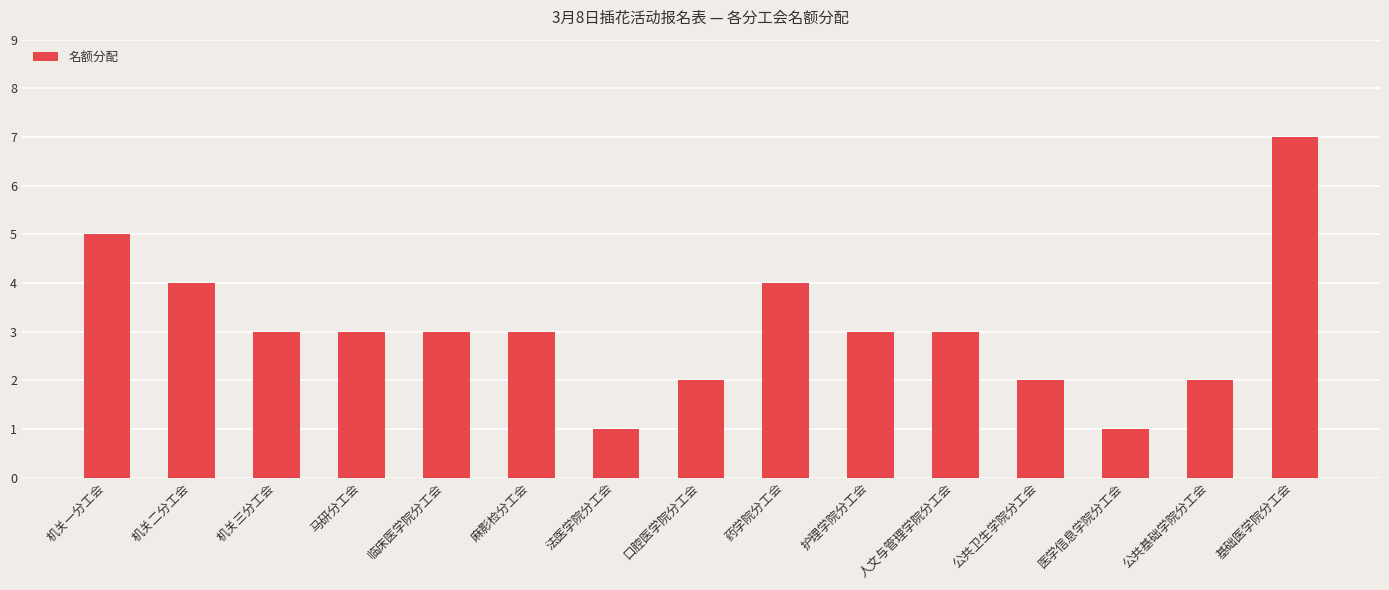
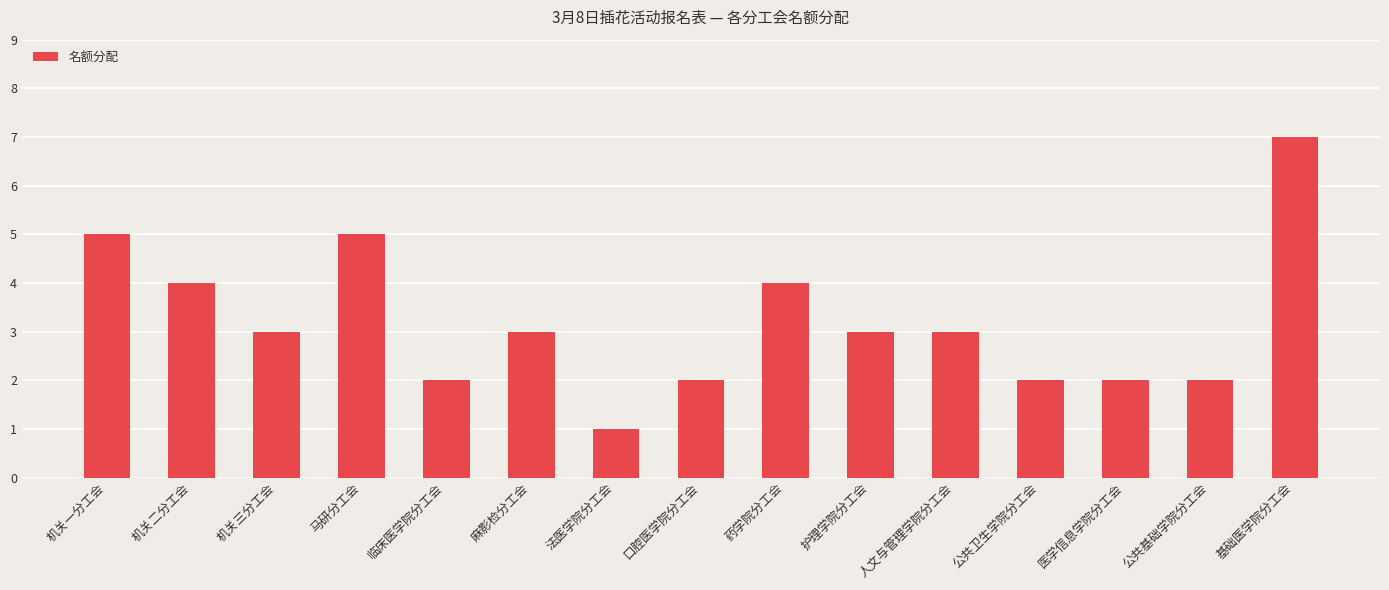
马研分工会: 3 -> 5
临床医学院分工会: 3 -> 2
医学信息学院分工会: 1 -> 2
